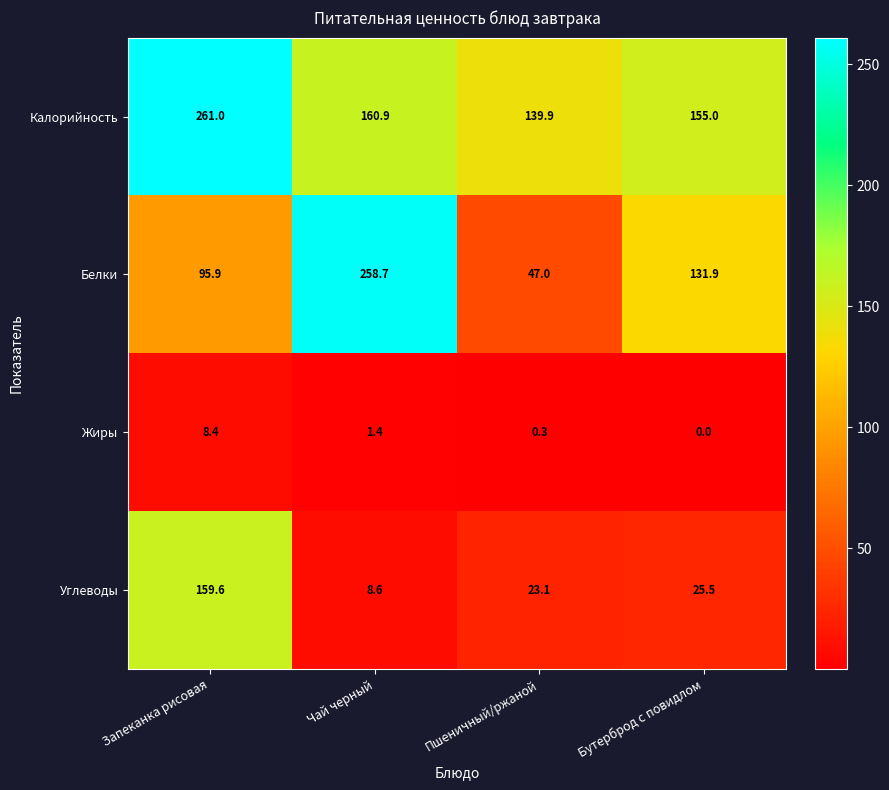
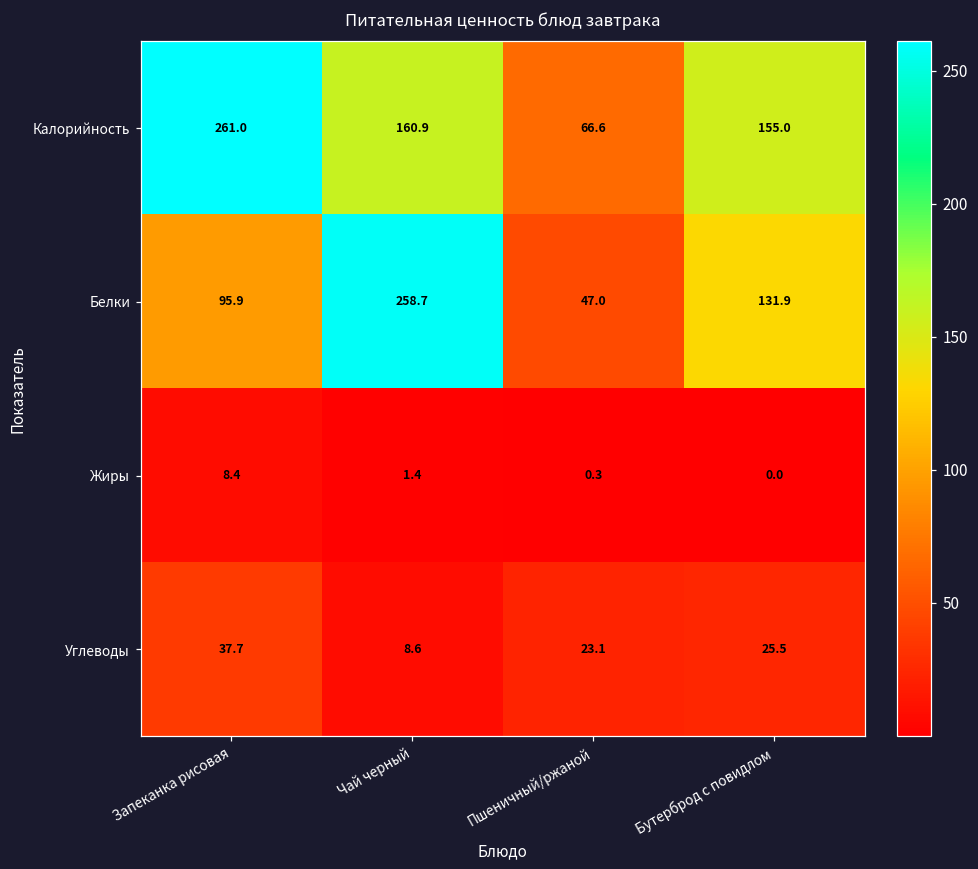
Калорийность, Пшеничный/ржаной: 139.9 -> 66.6
Углеводы, Запеканка рисовая: 159.6 -> 37.7
